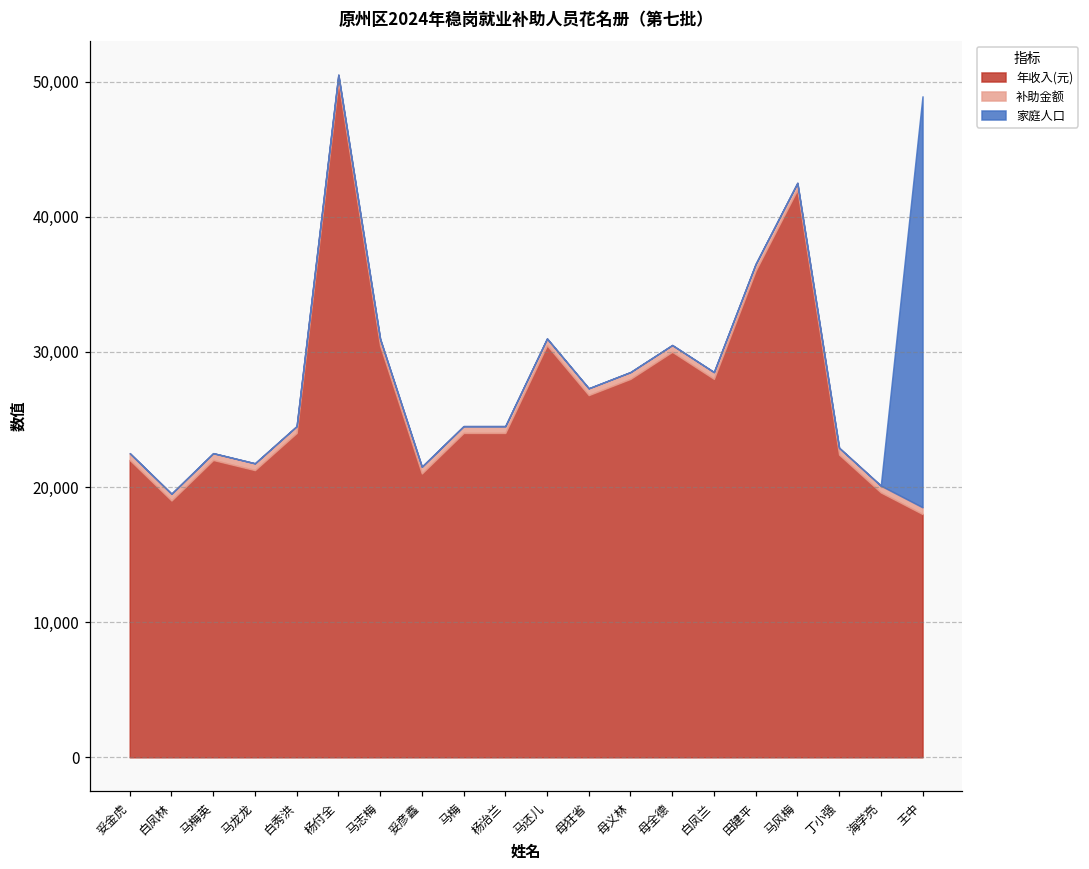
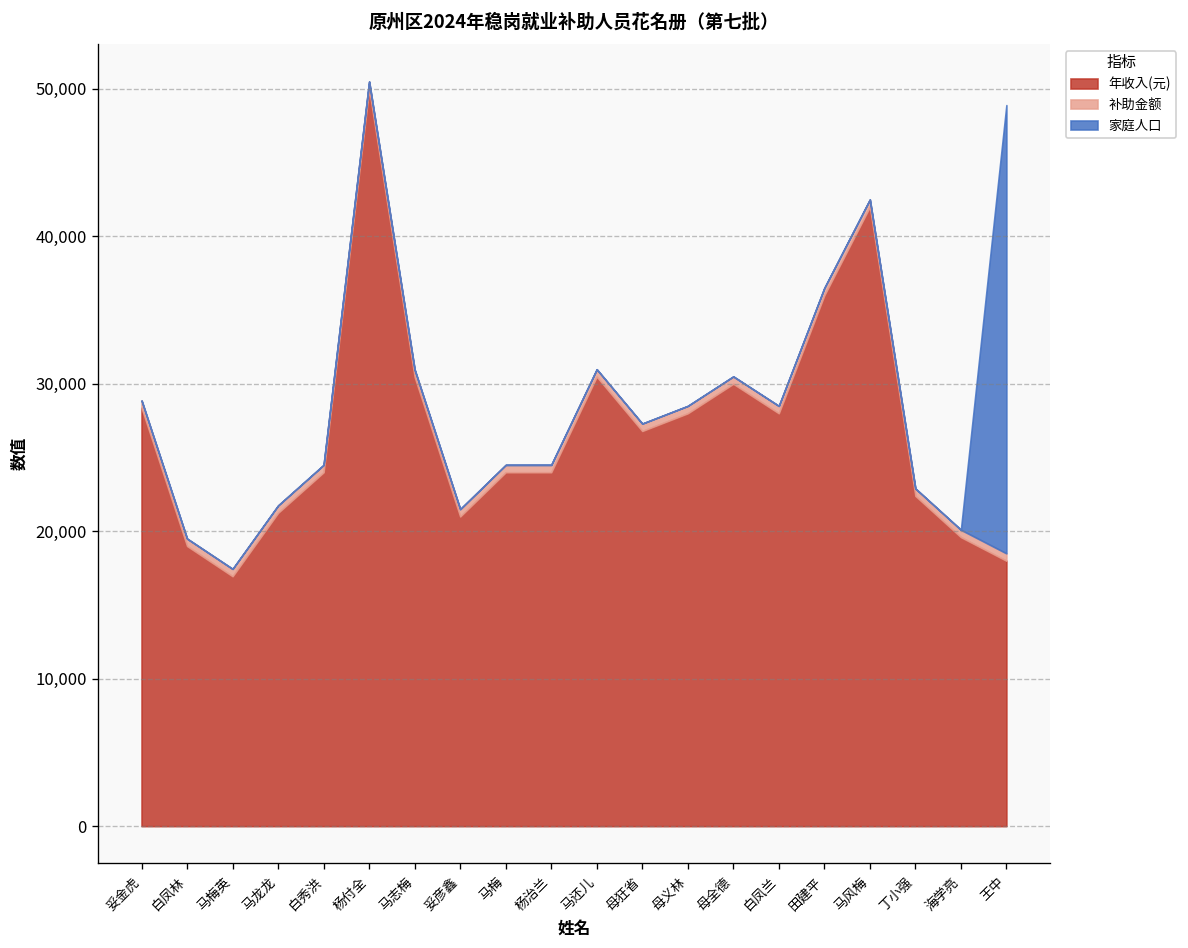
年收入(元), 妥金虎: 22,000 -> 28,400
年收入(元), 马梅英: 22,000 -> 16,900
